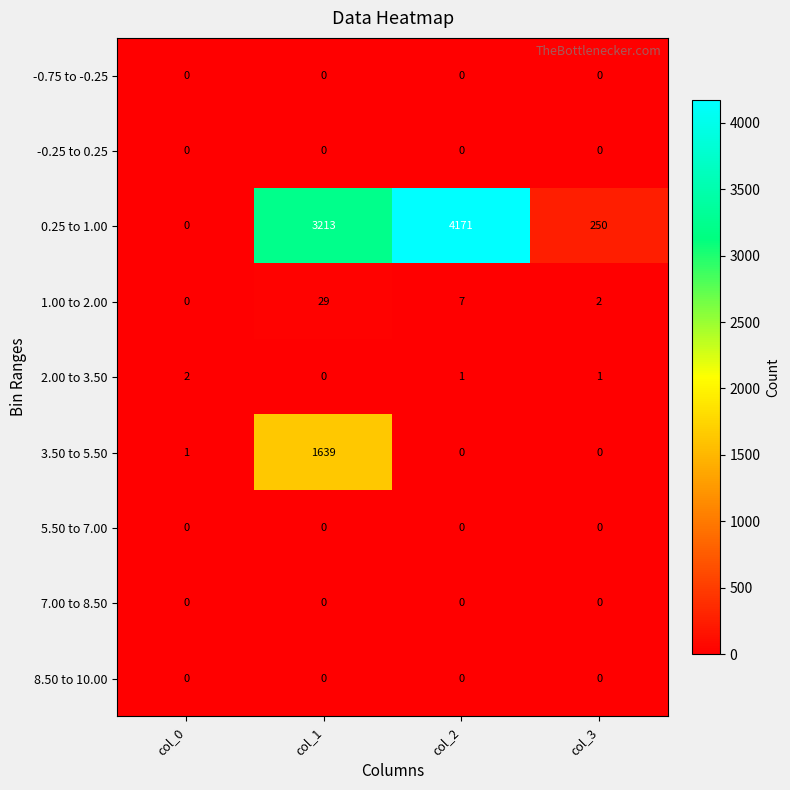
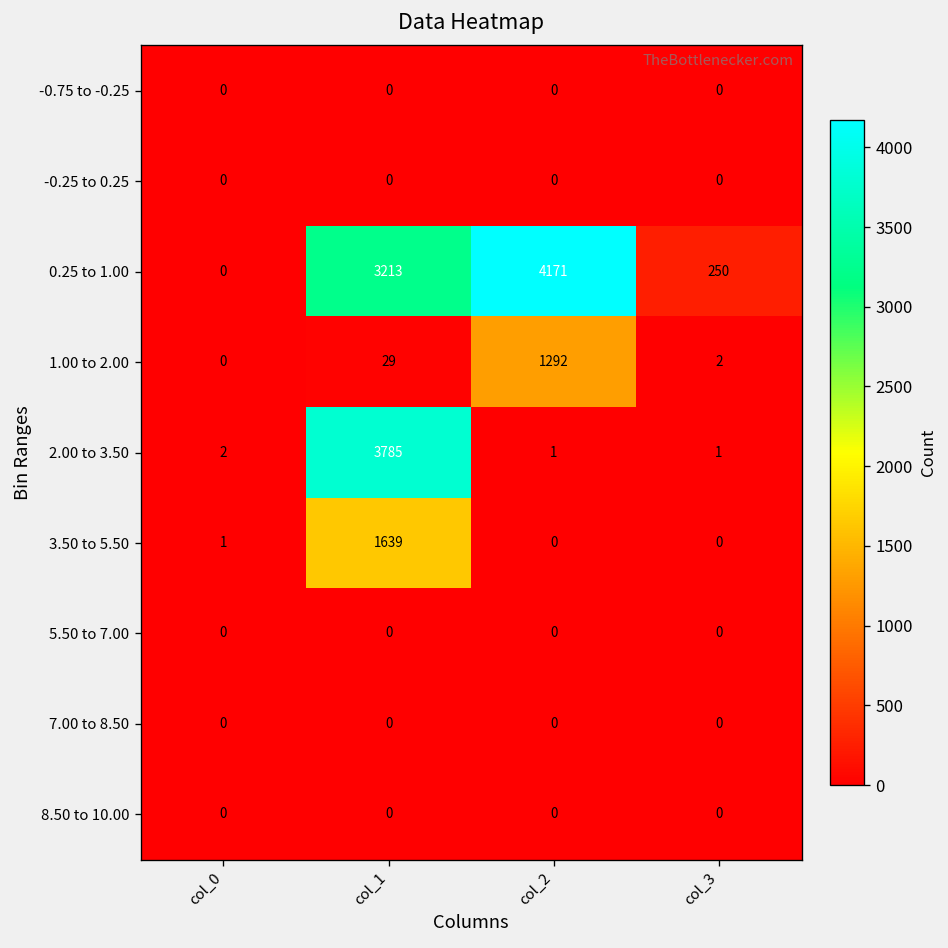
1.00 to 2.00, col_2: 7 -> 1292
2.00 to 3.50, col_1: 0 -> 3785
